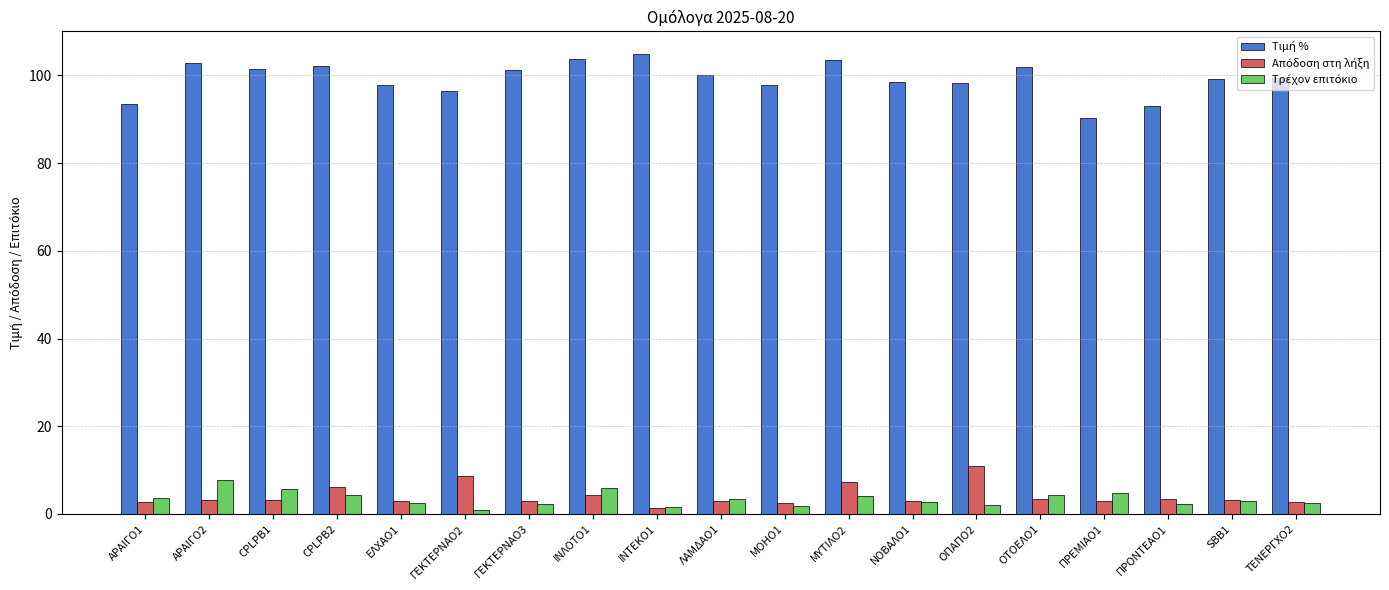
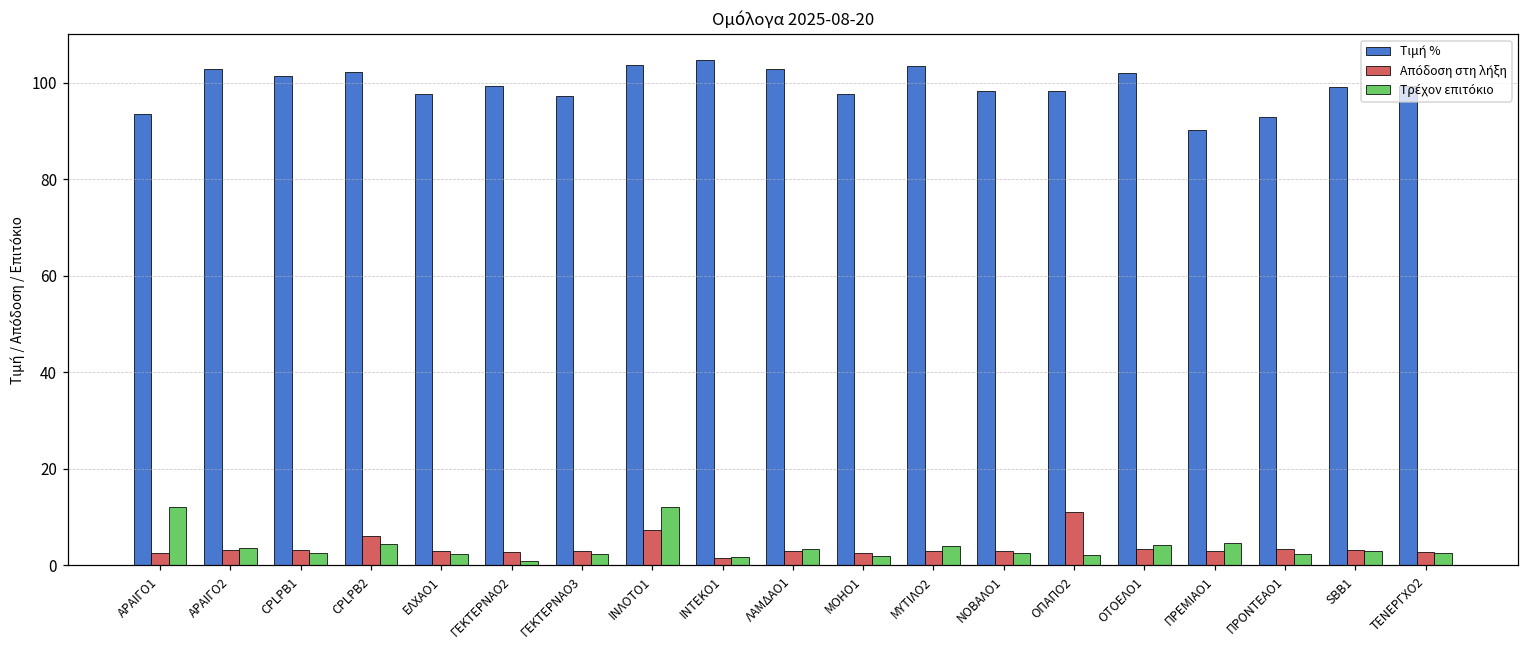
Τρέχον επιτόκιο, ΑΡΑΙΓΟ1: 4 -> 12
Τρέχον επιτόκιο, ΑΡΑΙΓΟ2: 8 -> 4
Τρέχον επιτόκιο, CPLPB1: 6 -> 3
Τιμή %, ΓΕΚΤΕΡΝΑΟ2: 96 -> 99
Απόδοση στη λήξη, ΓΕΚΤΕΡΝΑΟ2: 9 -> 3
Τιμή %, ΓΕΚΤΕΡΝΑΟ3: 101 -> 97
Απόδοση στη λήξη, ΙΝΛΟΤΟ1: 4 -> 7
Τρέχον επιτόκιο, ΙΝΛΟΤΟ1: 6 -> 12
Τιμή %, ΛΑΜΔΑΟ1: 100 -> 103
Απόδοση στη λήξη, ΜΥΤΙΛΟ2: 7 -> 3
